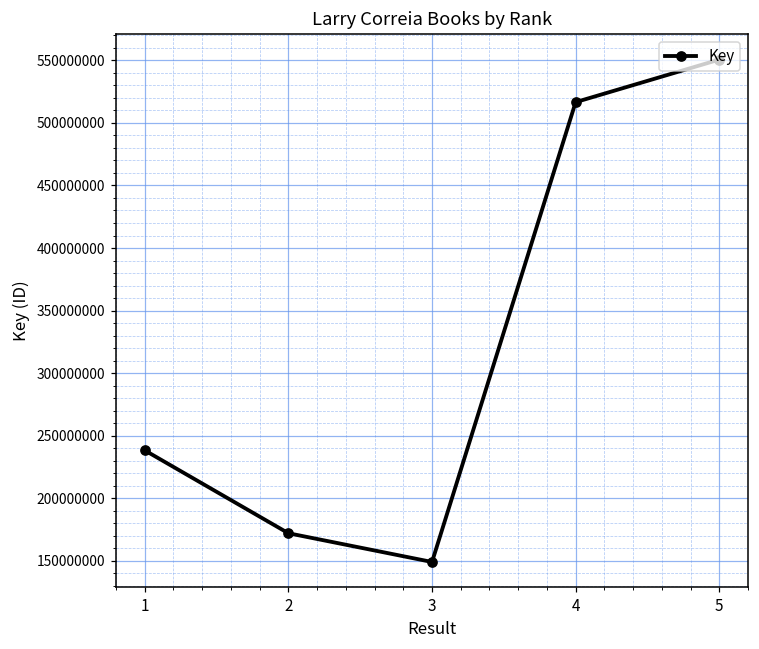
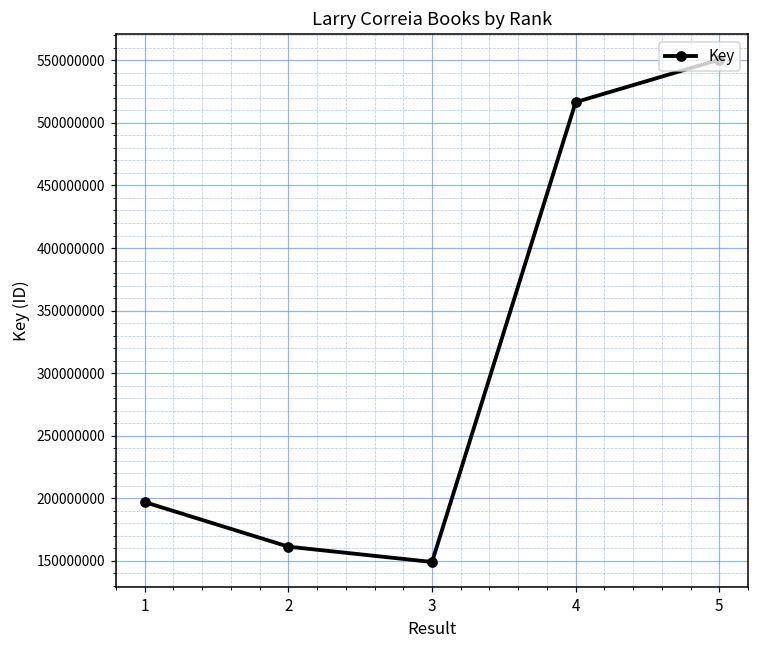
1: 238000000 -> 197000000
2: 172000000 -> 161000000
